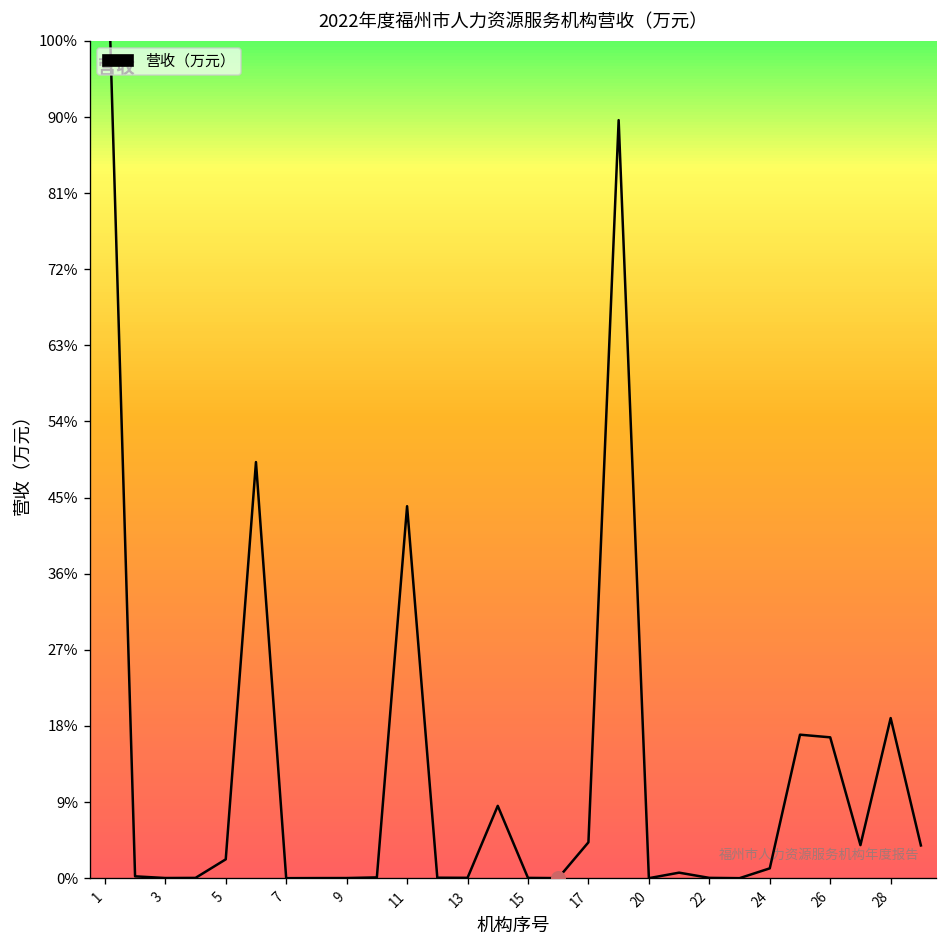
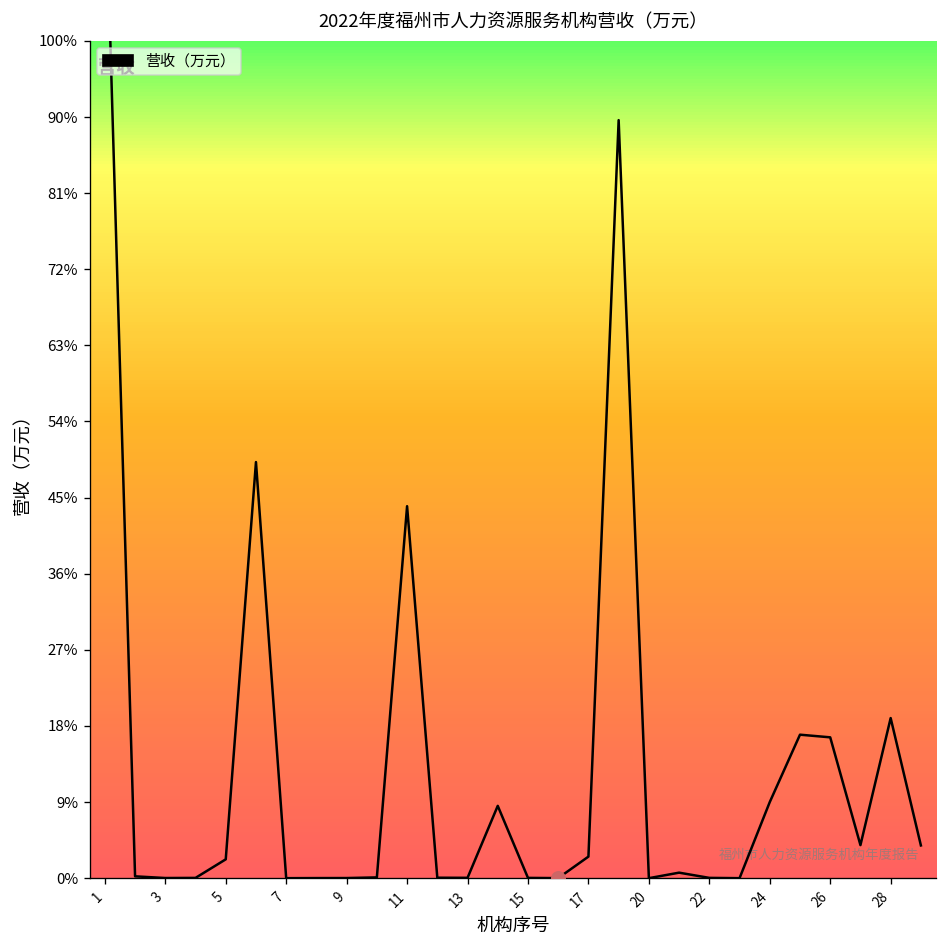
营收（万元）, 17: 4% -> 3%
营收（万元）, 24: 1% -> 9%
